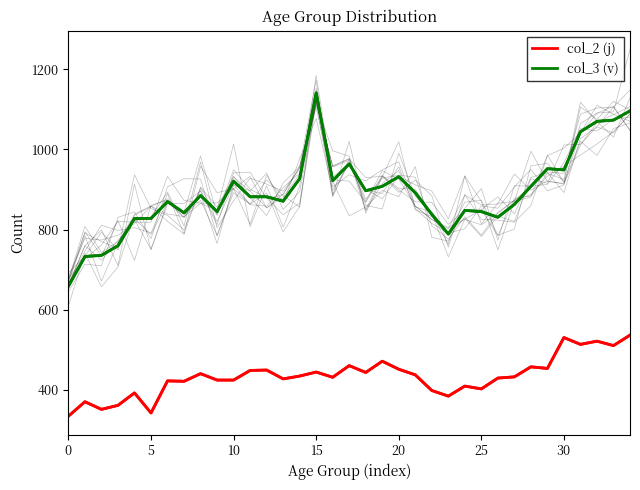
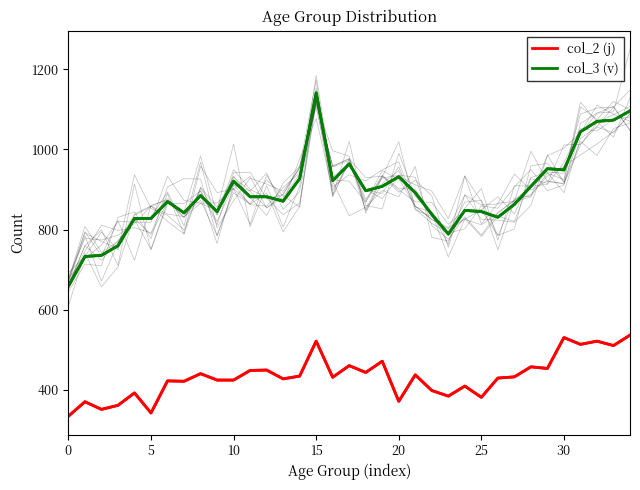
col_2 (j), 15: 450 -> 520
col_2 (j), 20: 450 -> 370
col_2 (j), 25: 400 -> 380
